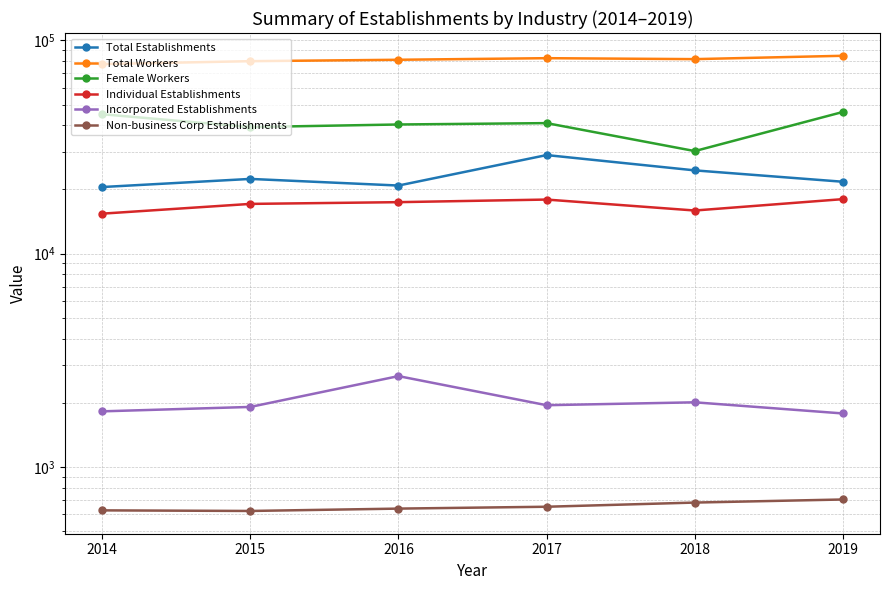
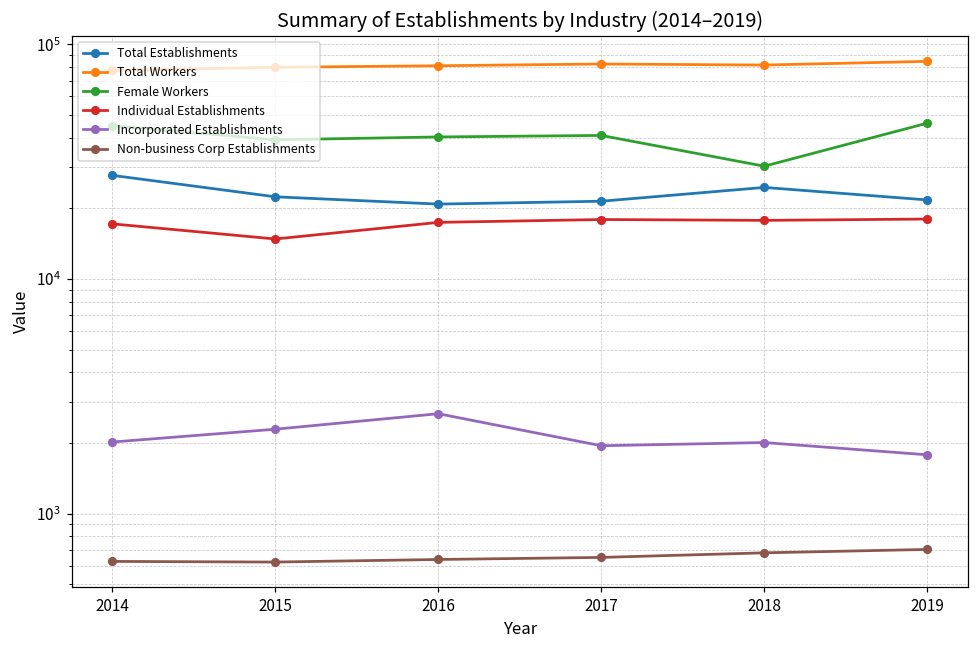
Total Establishments, 2014: 21000 -> 28000
Individual Establishments, 2014: 15000 -> 17000
Incorporated Establishments, 2014: 1800 -> 2000
Individual Establishments, 2015: 17000 -> 15000
Incorporated Establishments, 2015: 1900 -> 2300
Total Establishments, 2017: 29000 -> 21000
Individual Establishments, 2018: 16000 -> 18000
